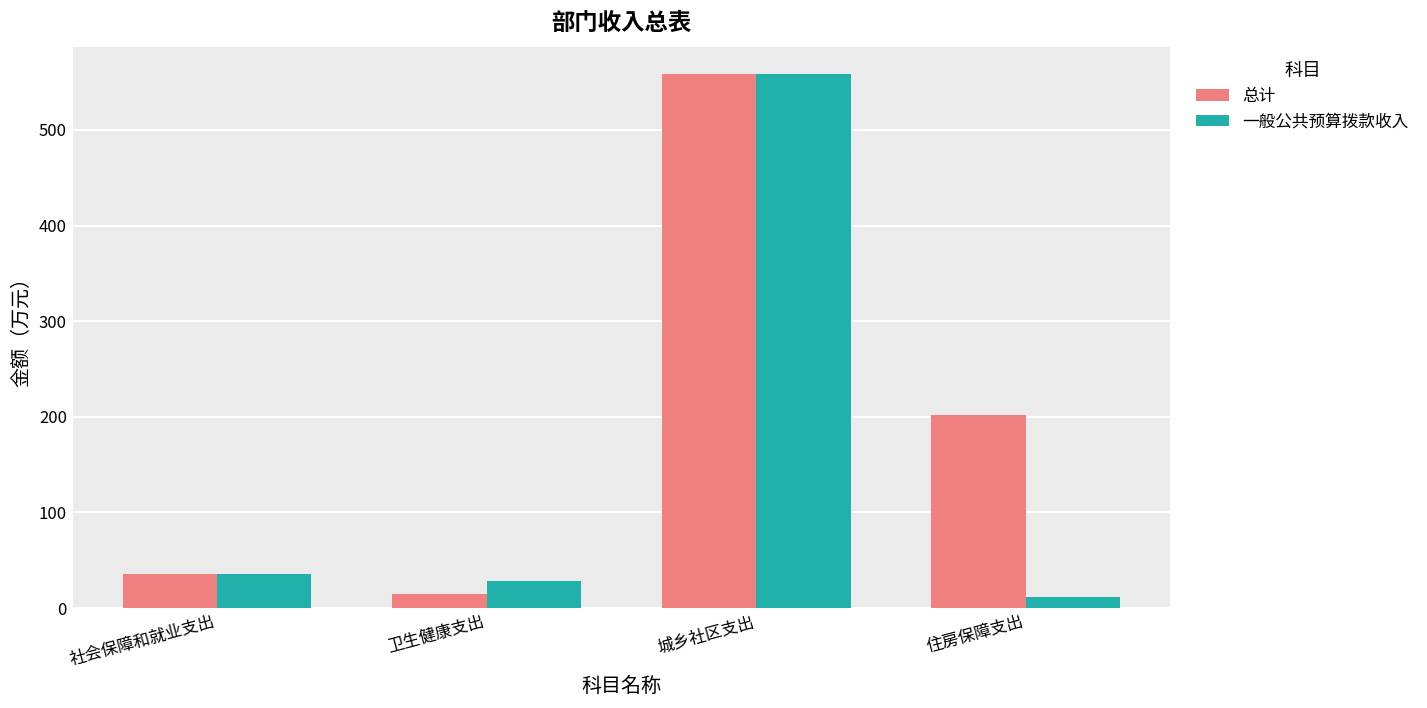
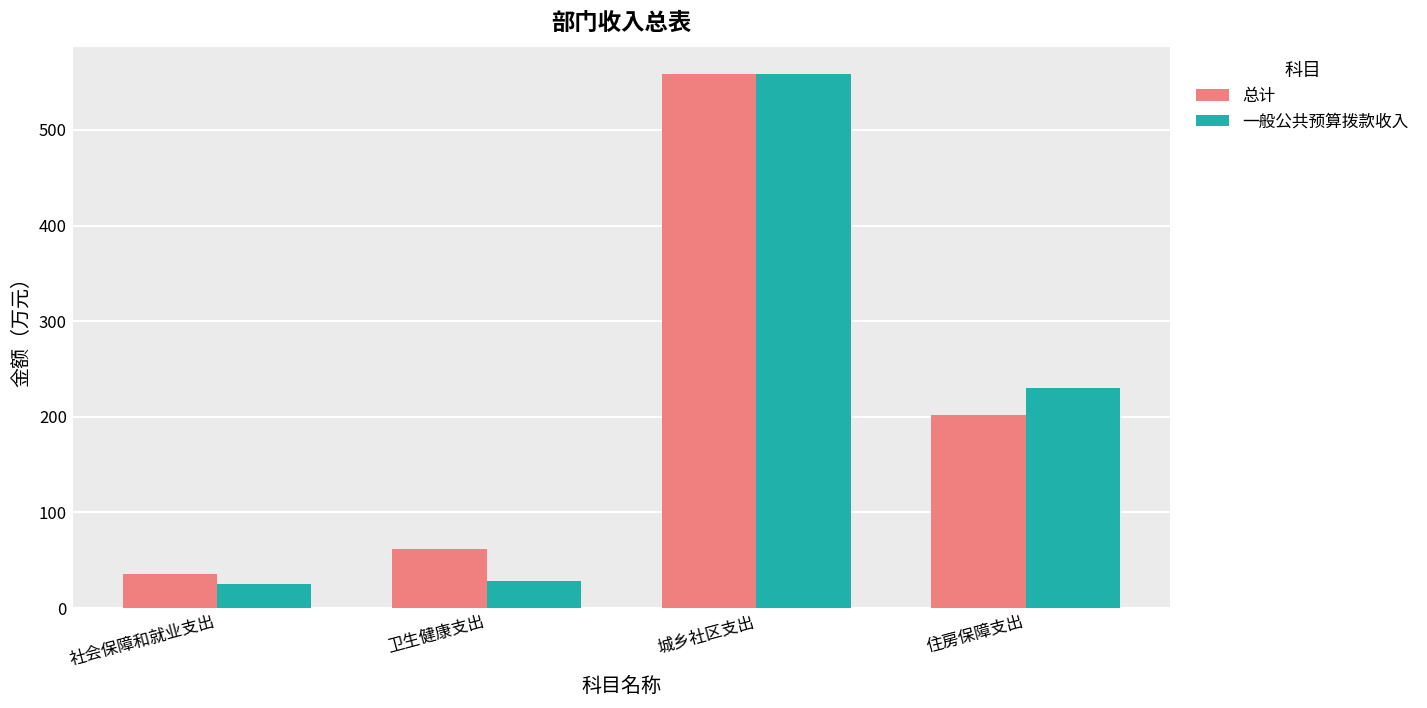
一般公共预算拨款收入, 社会保障和就业支出: 40 -> 30
总计, 卫生健康支出: 10 -> 60
一般公共预算拨款收入, 住房保障支出: 10 -> 230
